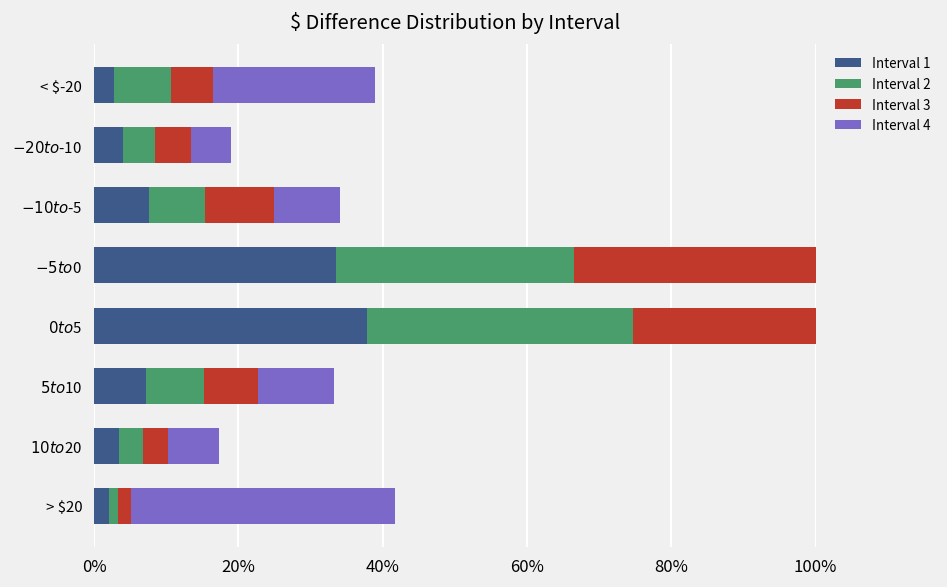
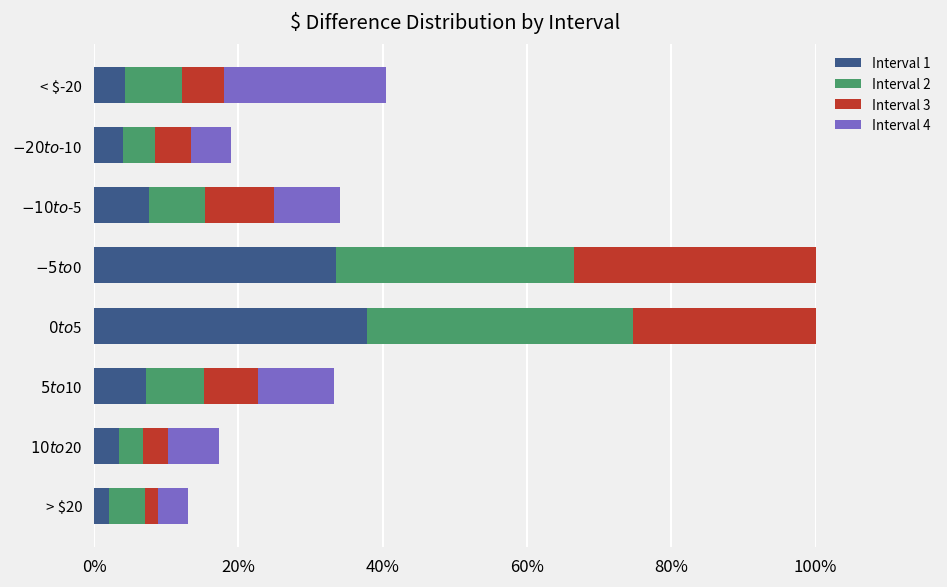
Interval 1, < $-20: 3% -> 4%
Interval 2, > $20: 1% -> 5%
Interval 4, > $20: 37% -> 4%
